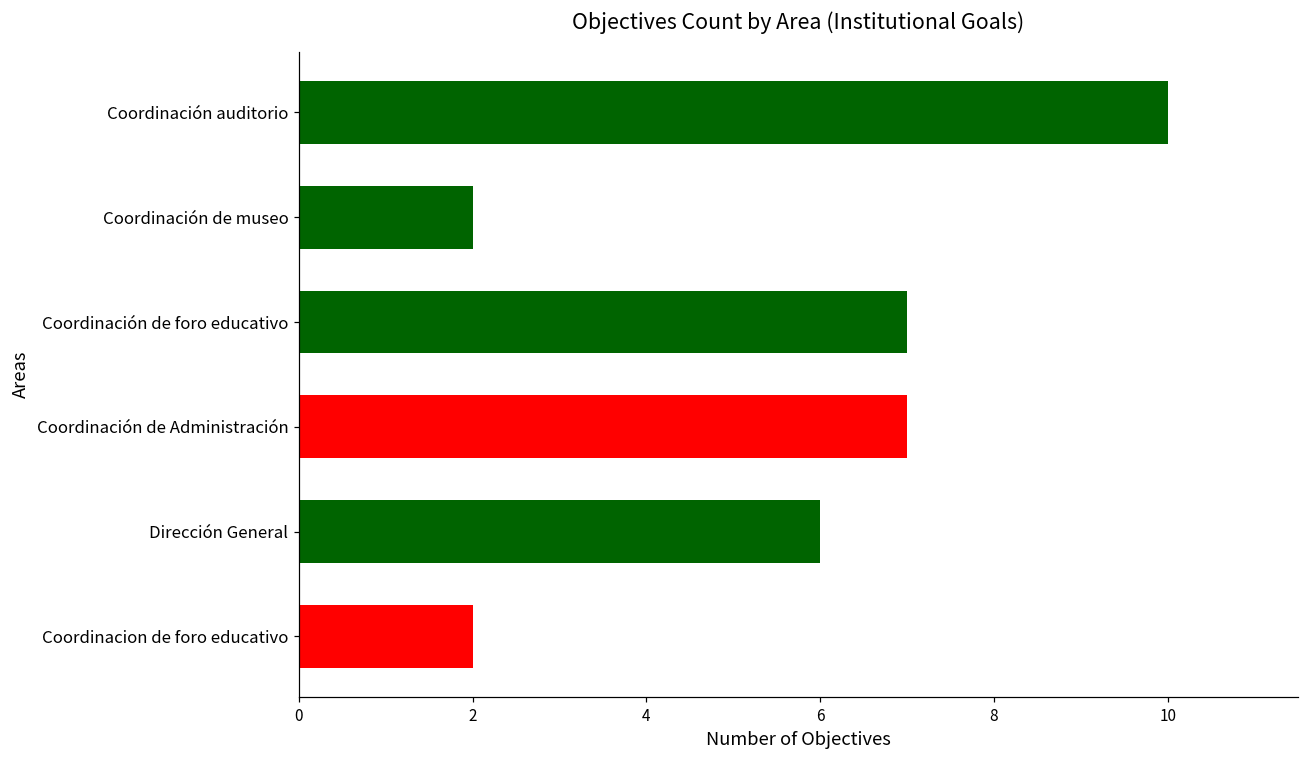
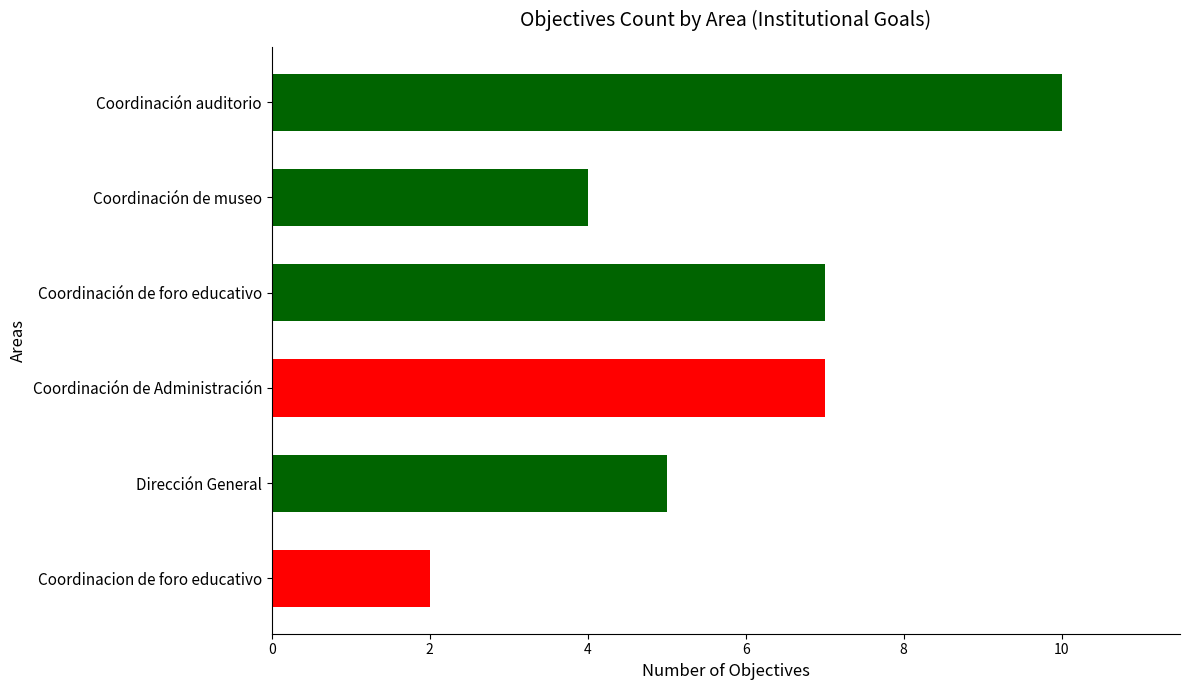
Coordinación de museo: 2 -> 4
Dirección General: 6 -> 5
